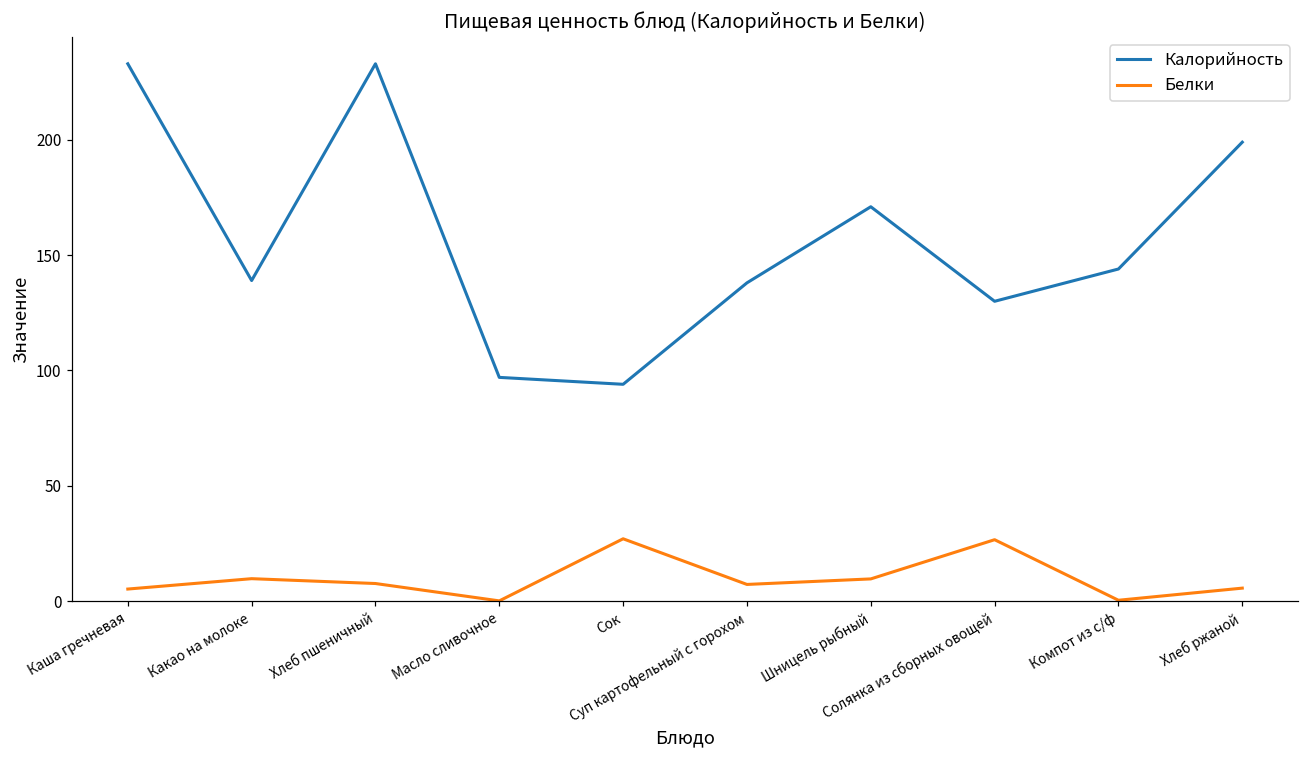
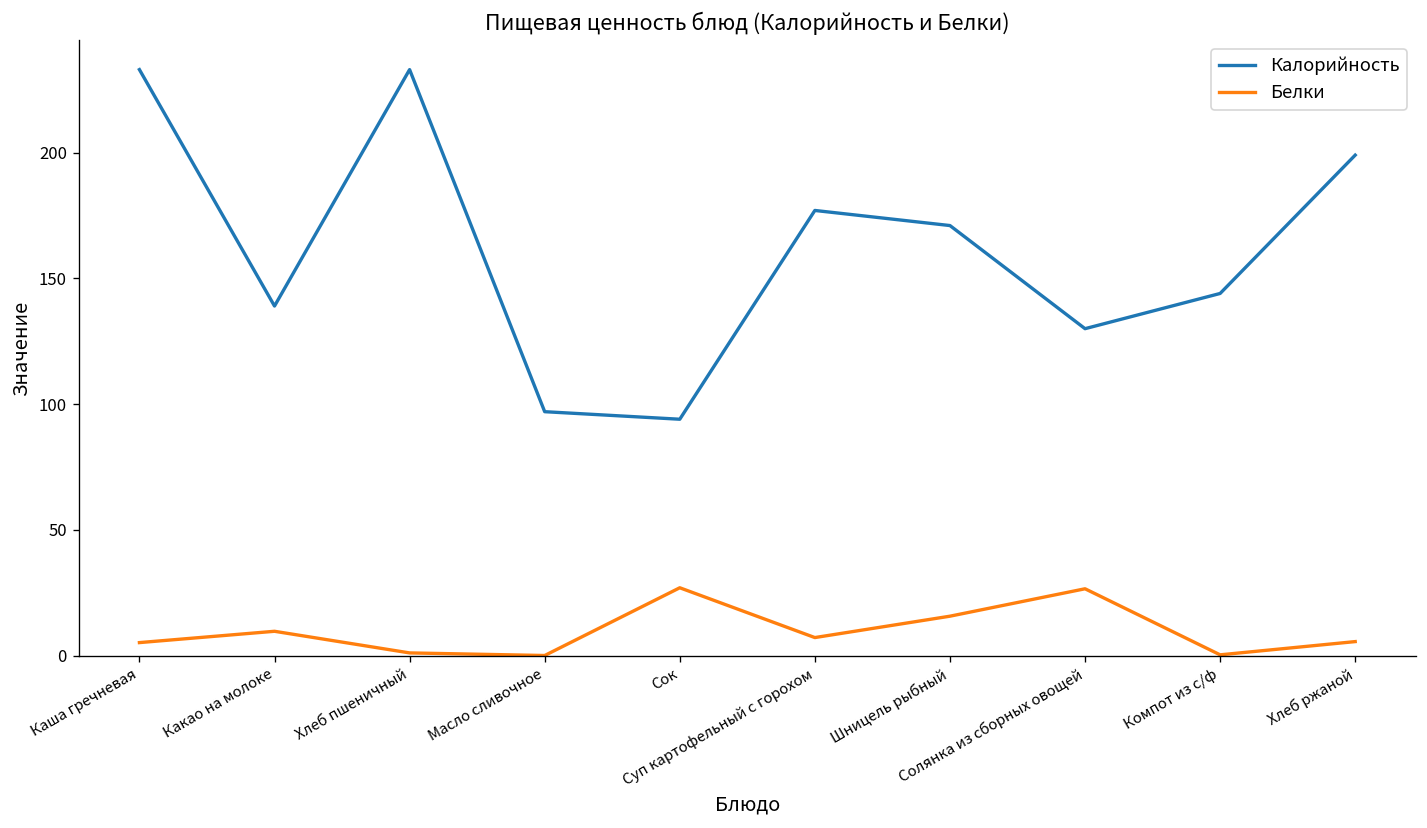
Белки, Хлеб пшеничный: 8 -> 1
Калорийность, Суп картофельный с горохом: 138 -> 177
Белки, Шницель рыбный: 10 -> 16
